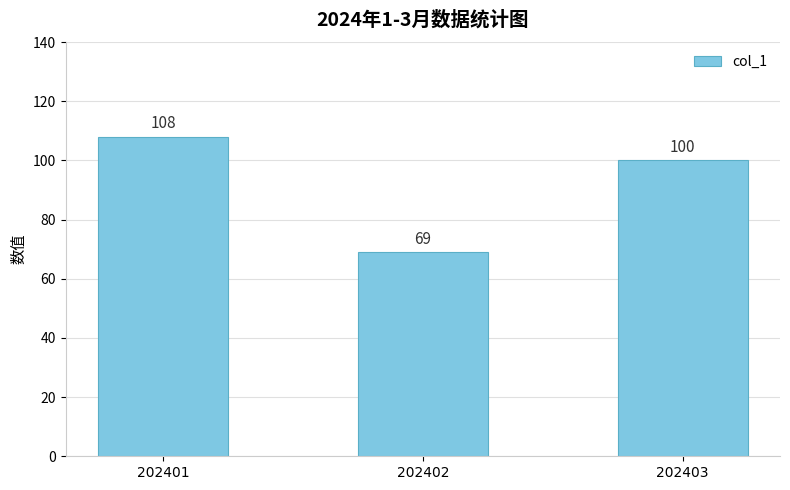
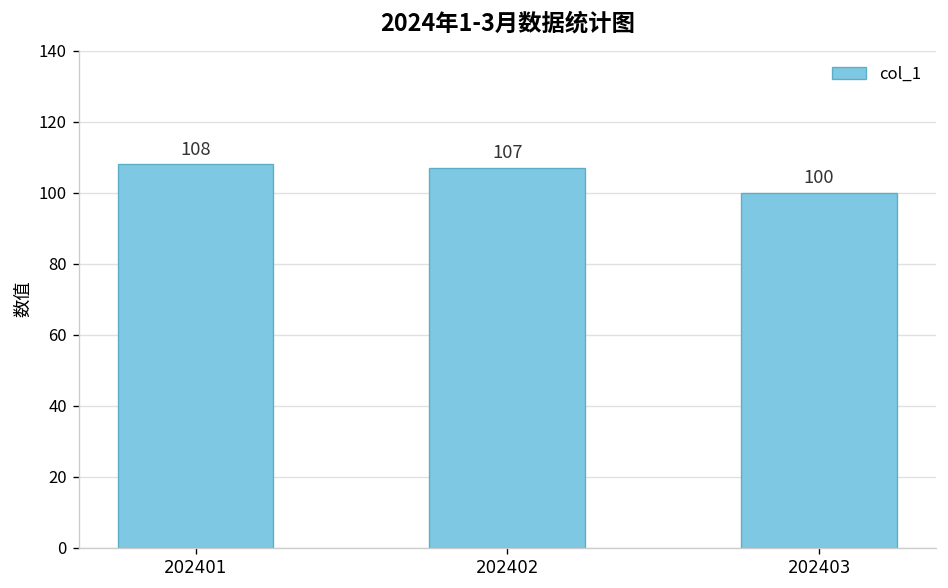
202402: 69 -> 107
